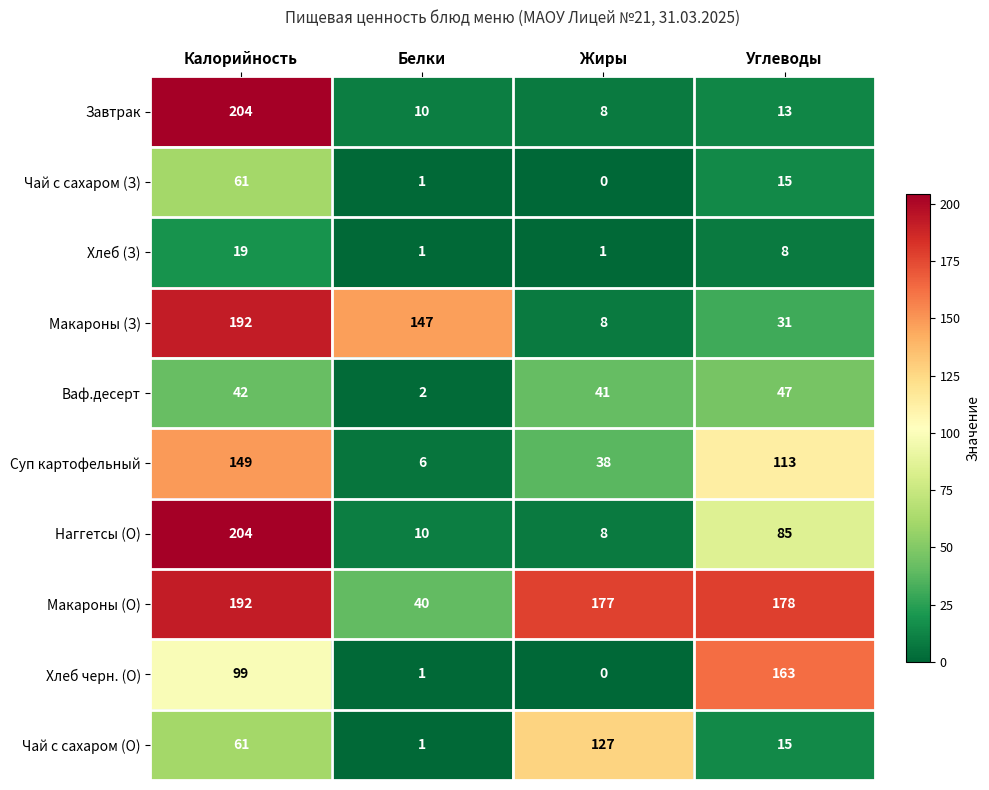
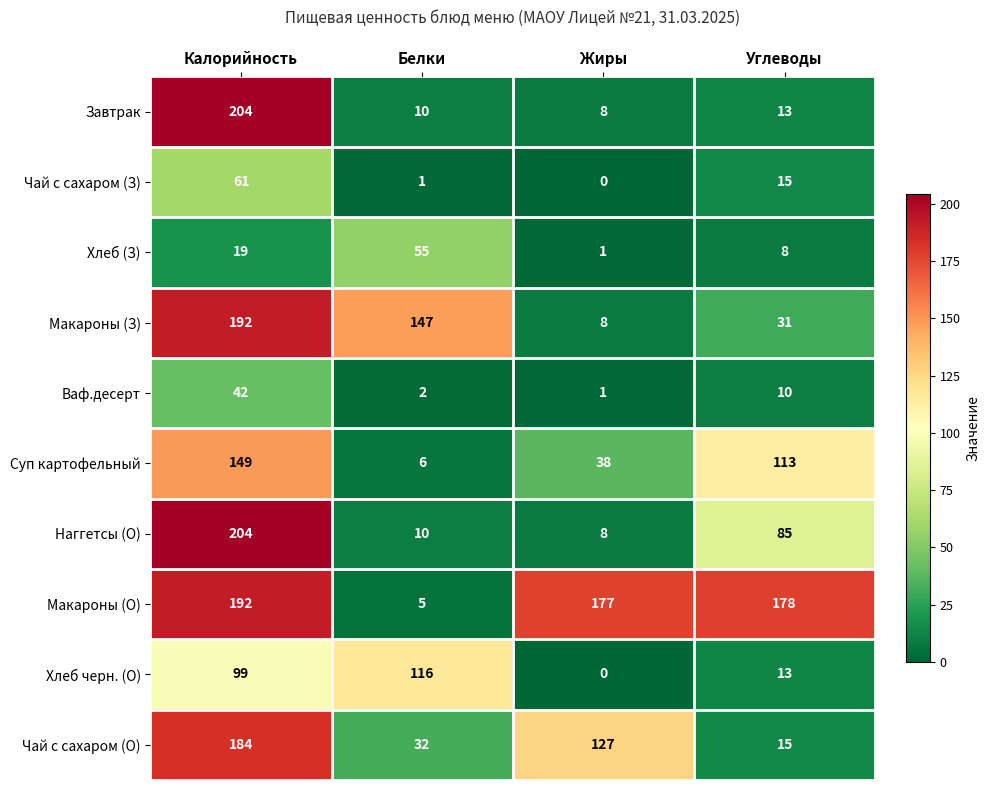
Хлеб (З), Белки: 1 -> 55
Ваф.десерт, Жиры: 41 -> 1
Ваф.десерт, Углеводы: 47 -> 10
Макароны (О), Белки: 40 -> 5
Хлеб черн. (О), Белки: 1 -> 116
Хлеб черн. (О), Углеводы: 163 -> 13
Чай с сахаром (О), Калорийность: 61 -> 184
Чай с сахаром (О), Белки: 1 -> 32
